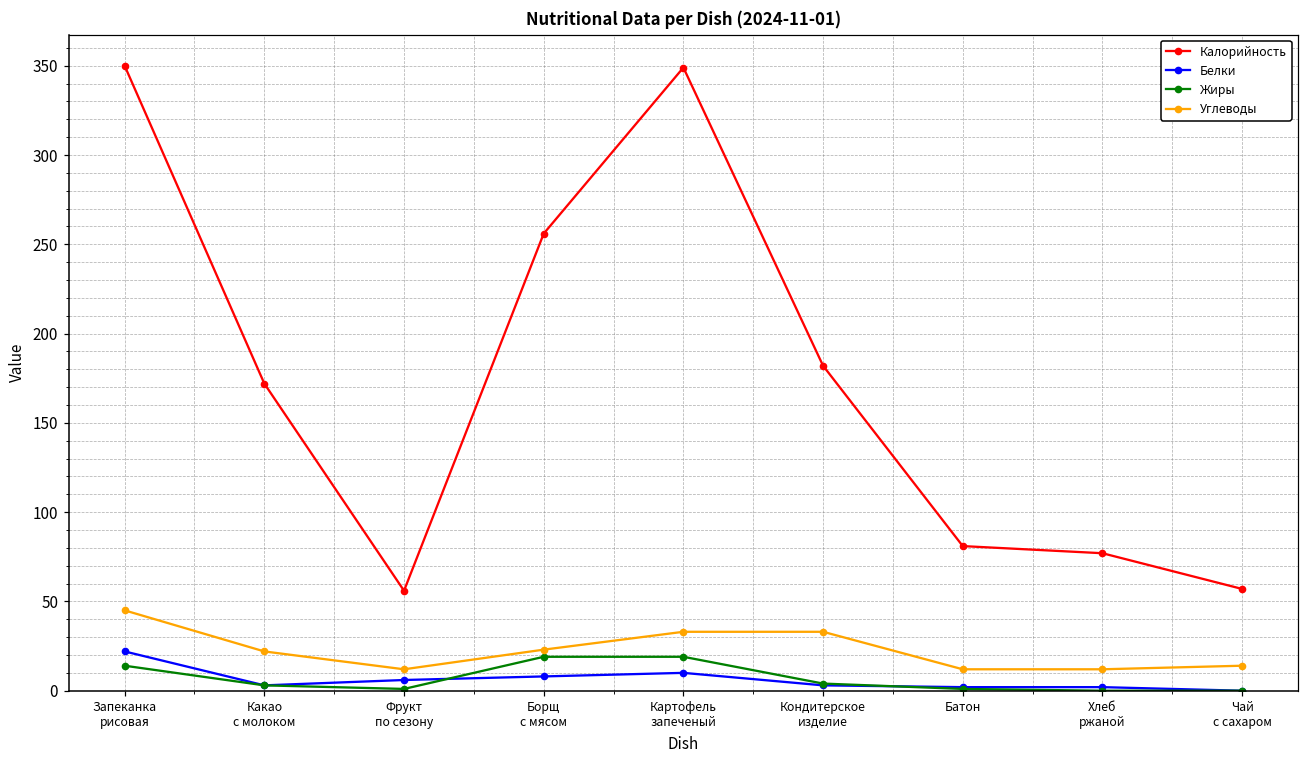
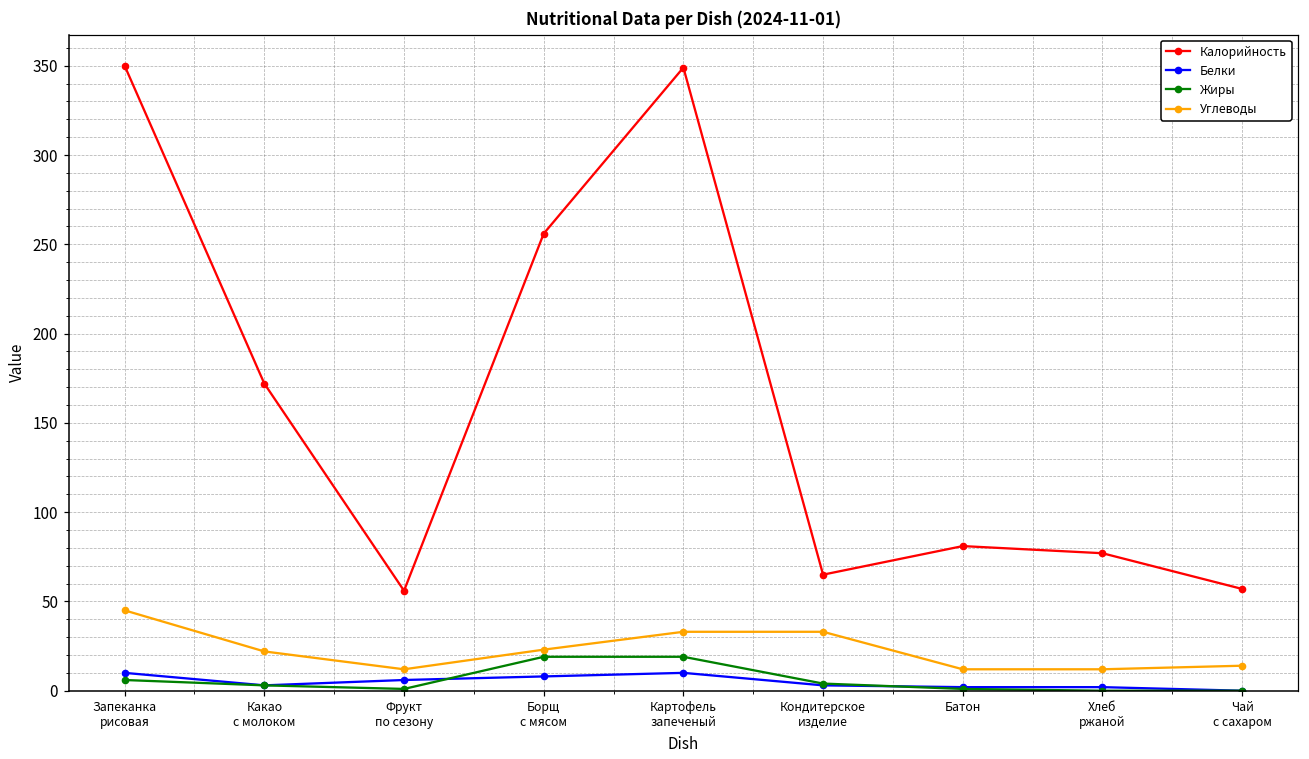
Белки, Запеканка рисовая: 22 -> 10
Жиры, Запеканка рисовая: 14 -> 6
Калорийность, Кондитерское изделие: 182 -> 65
